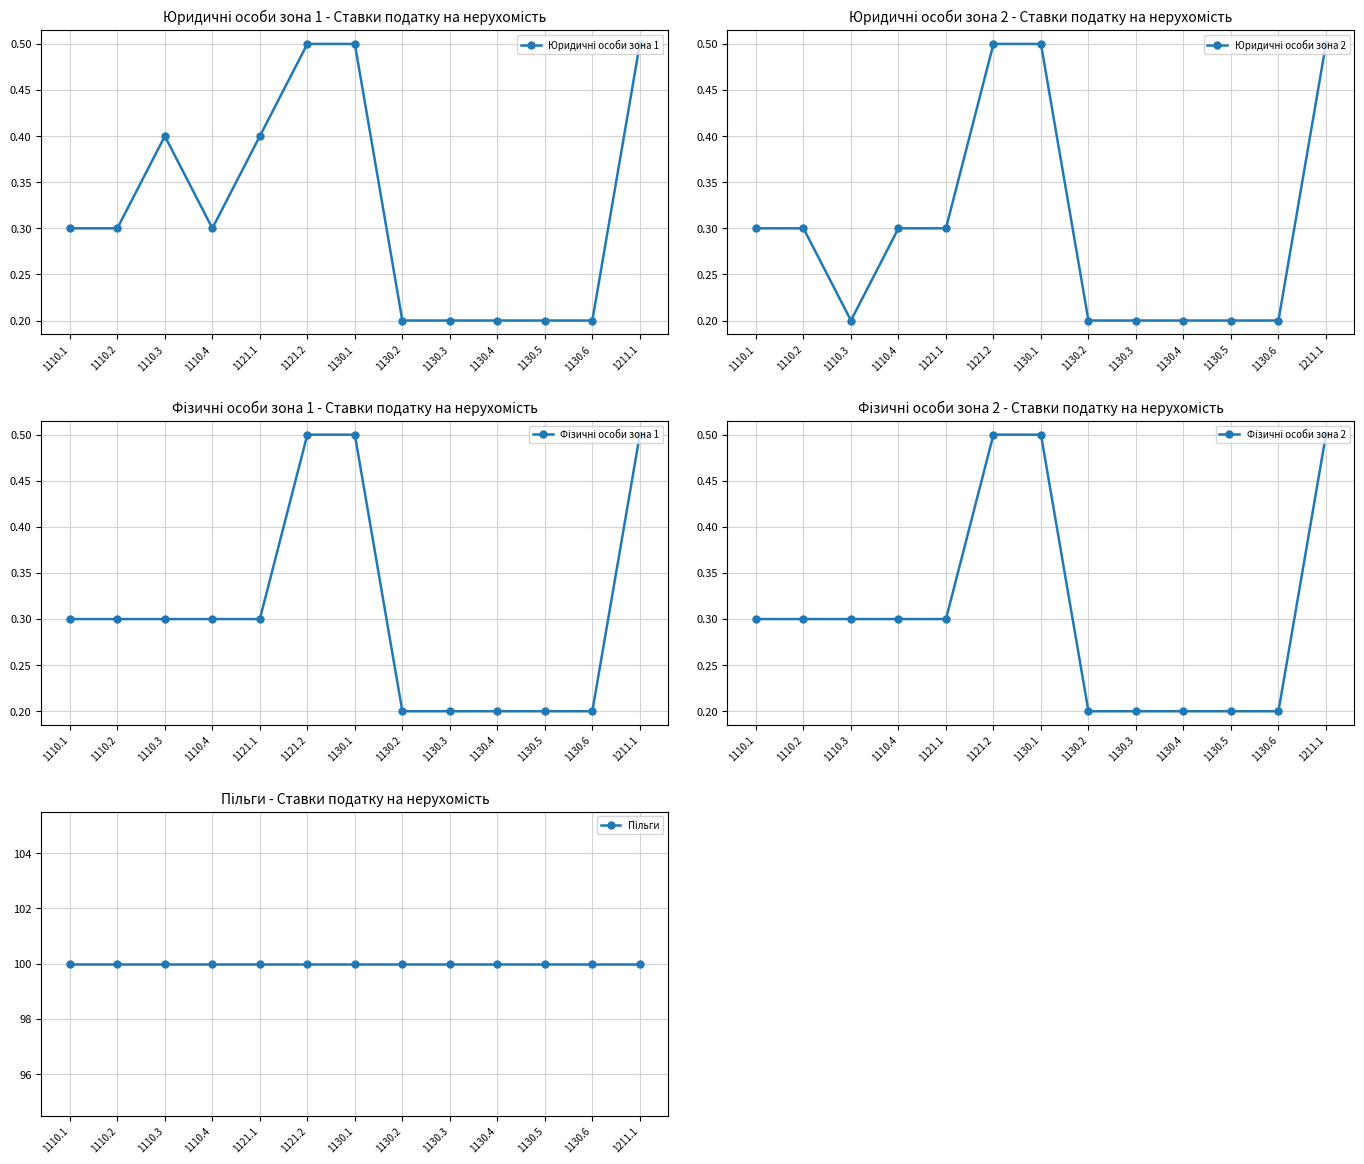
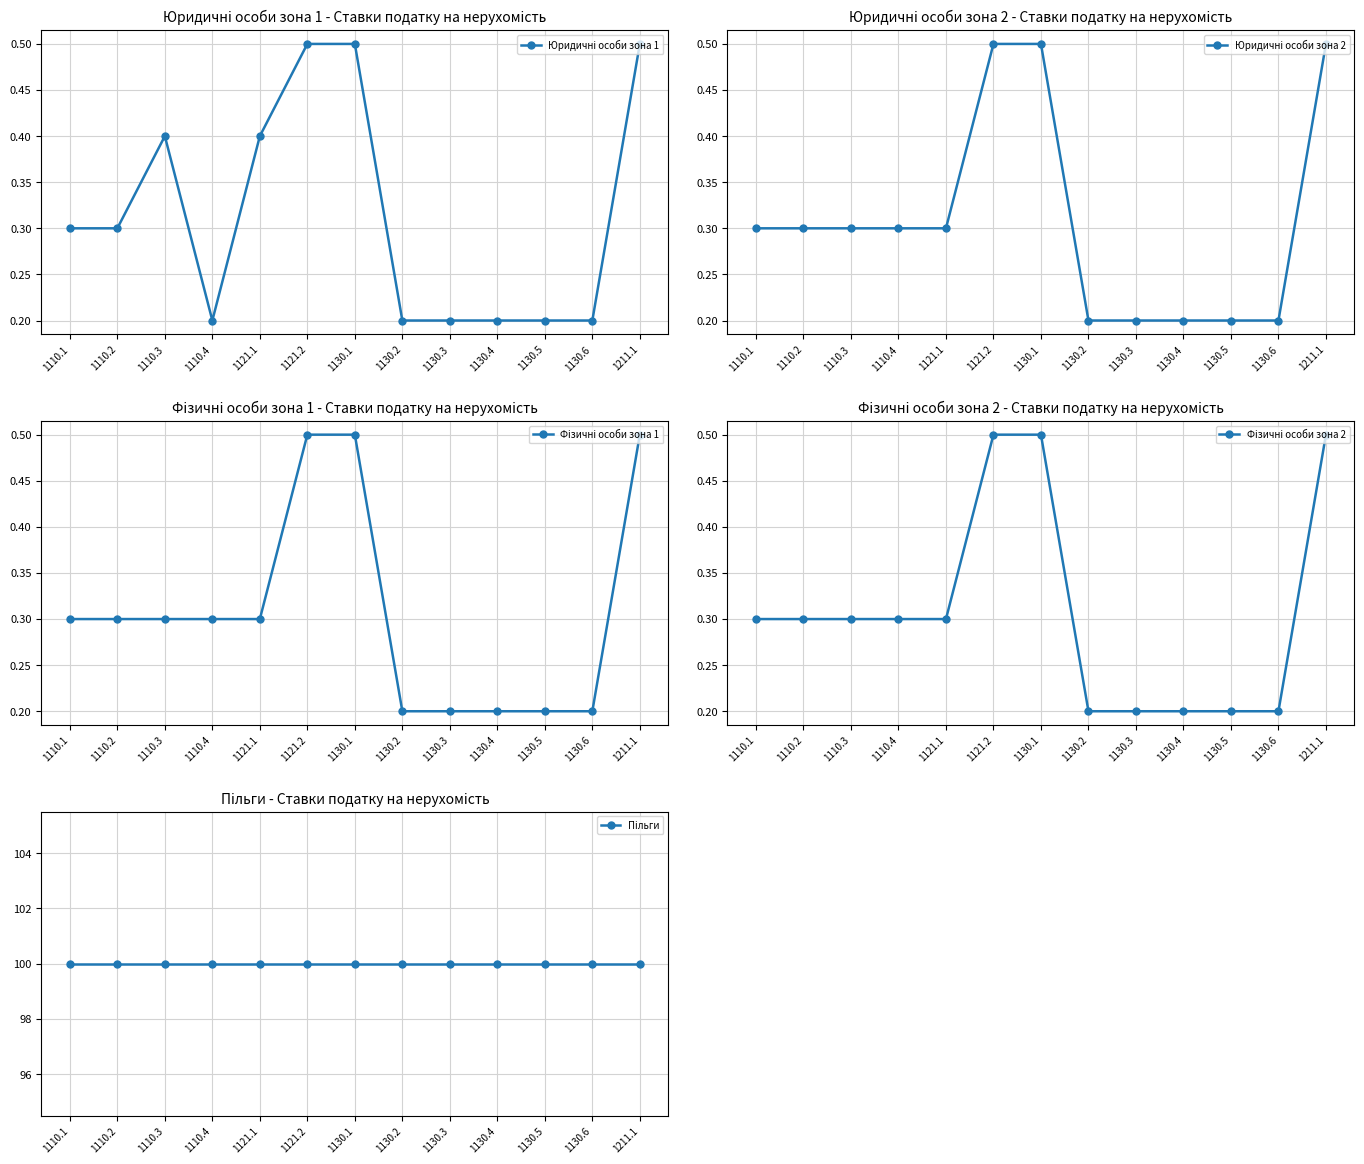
Юридичні особи зона 1 - Ставки податку на нерухомість, 1110.4: 0.3 -> 0.2
Юридичні особи зона 2 - Ставки податку на нерухомість, 1110.3: 0.2 -> 0.3
